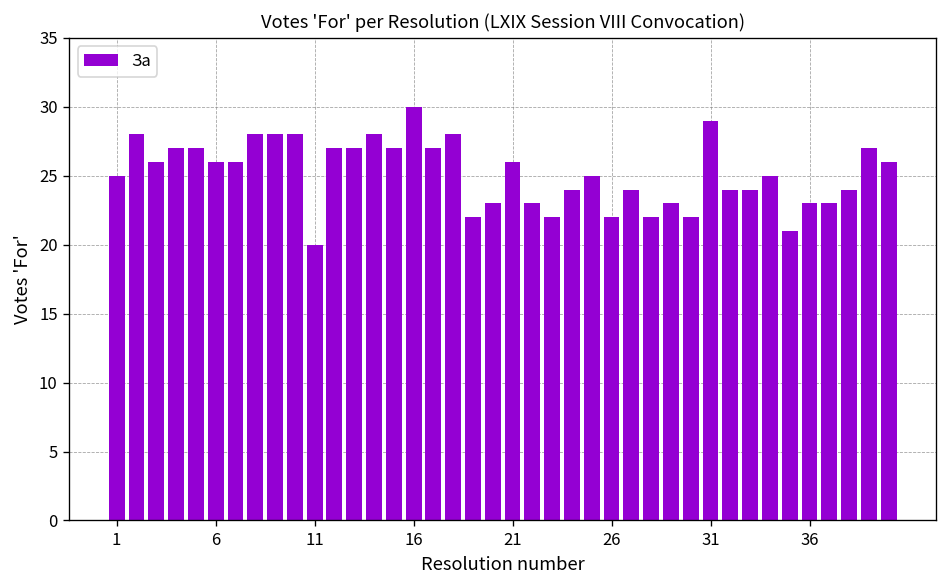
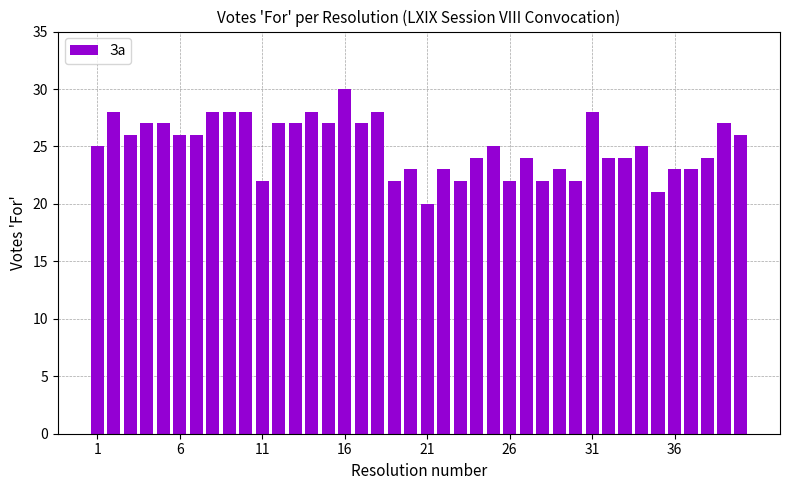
11: 20 -> 22
21: 26 -> 20
31: 29 -> 28
